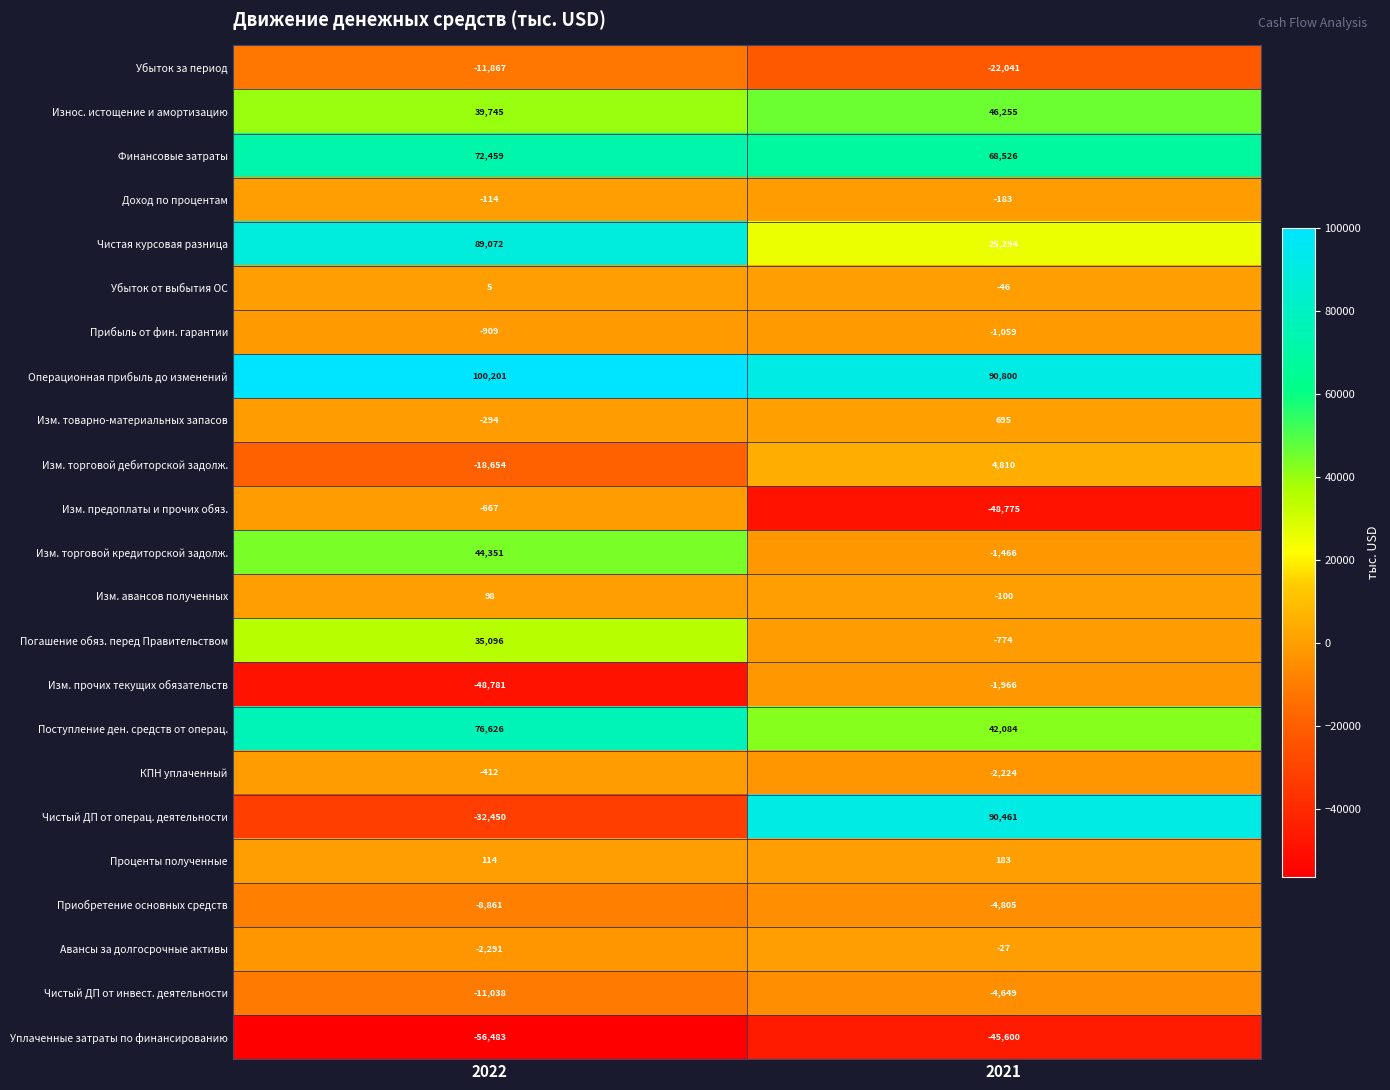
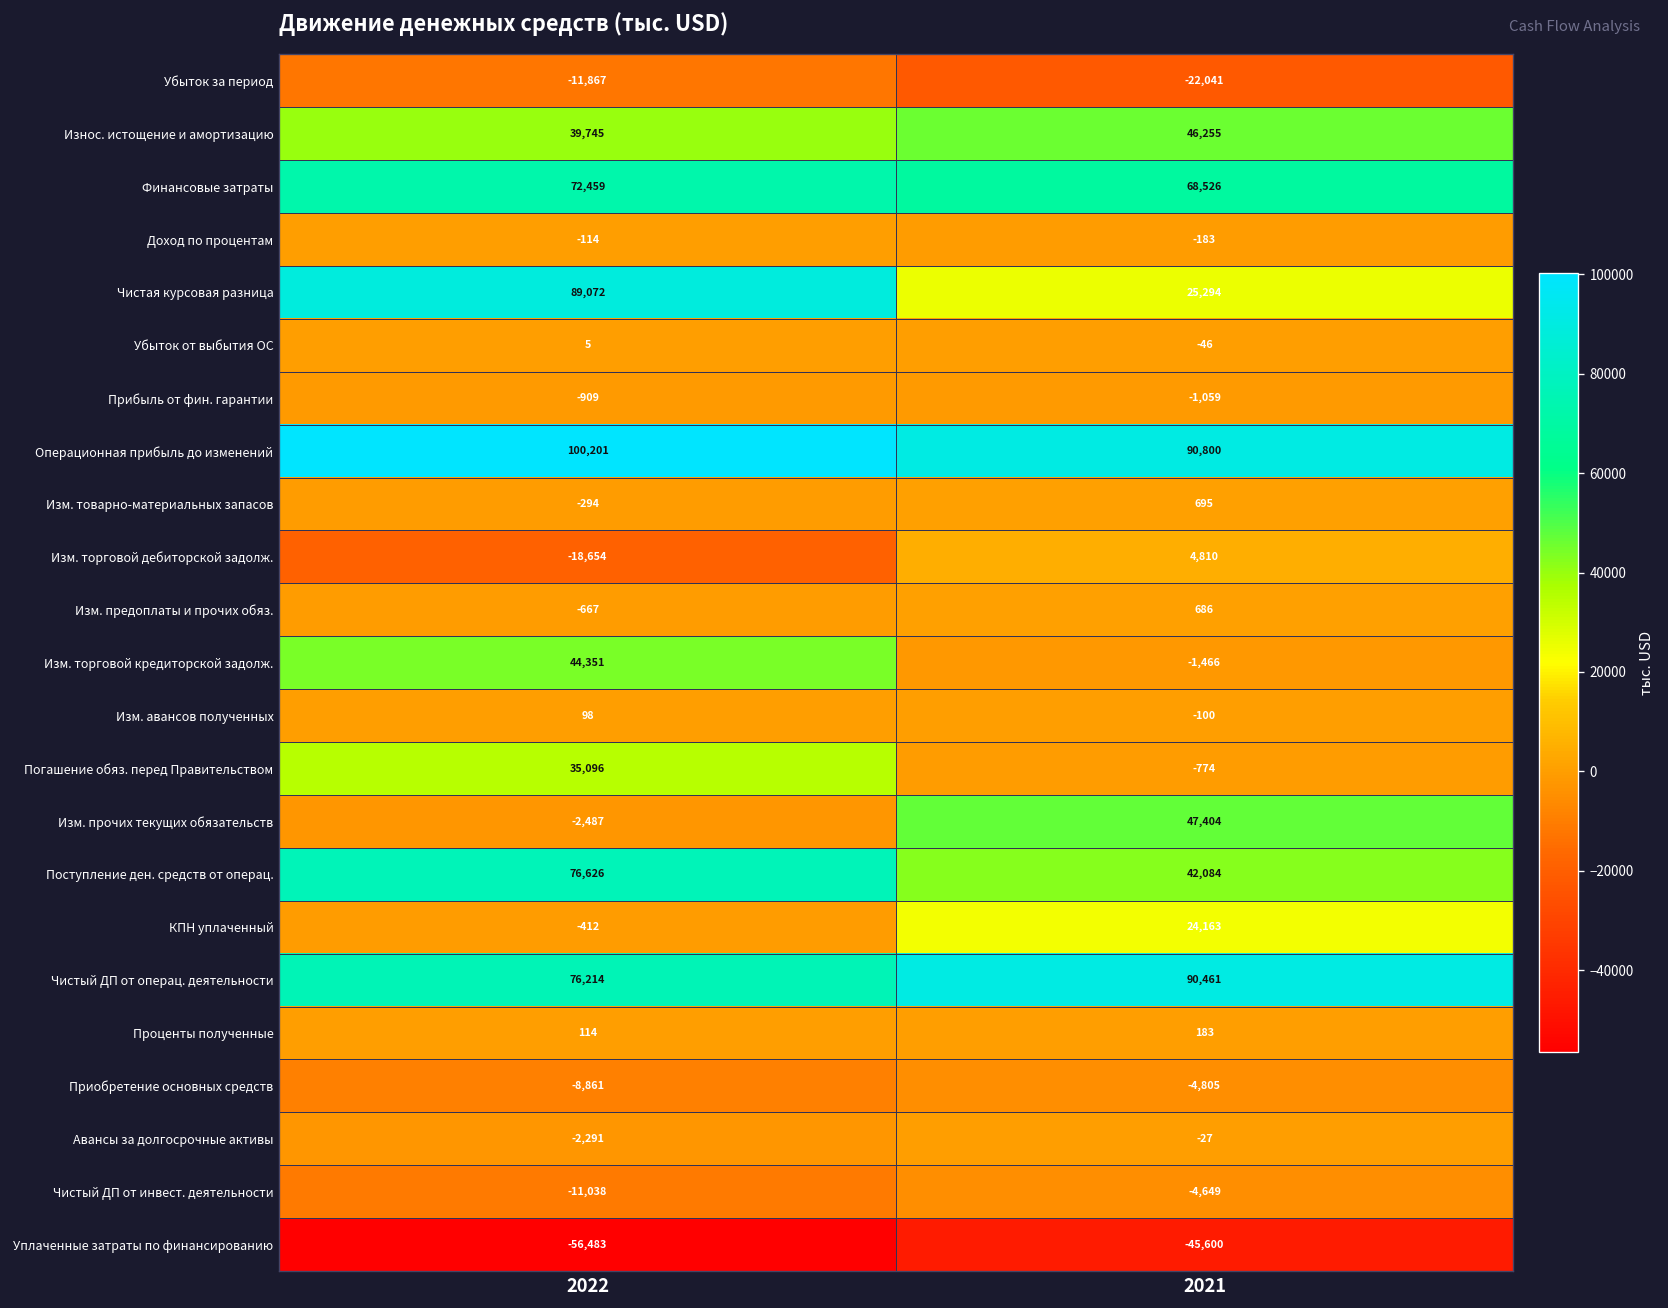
Изм. предоплаты и прочих обяз., 2021: -48,775 -> 686
Изм. прочих текущих обязательств, 2022: -48,781 -> -2,487
Изм. прочих текущих обязательств, 2021: -1,966 -> 47,404
КПН уплаченный, 2021: -2,224 -> 24,163
Чистый ДП от операц. деятельности, 2022: -32,450 -> 76,214
